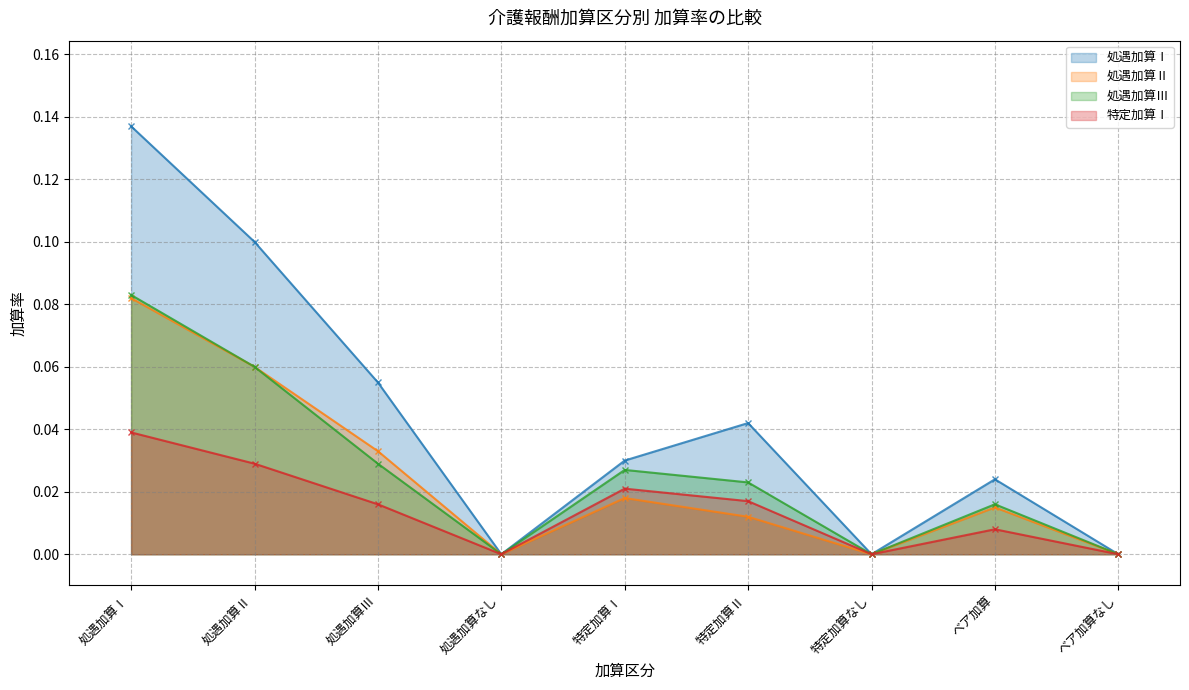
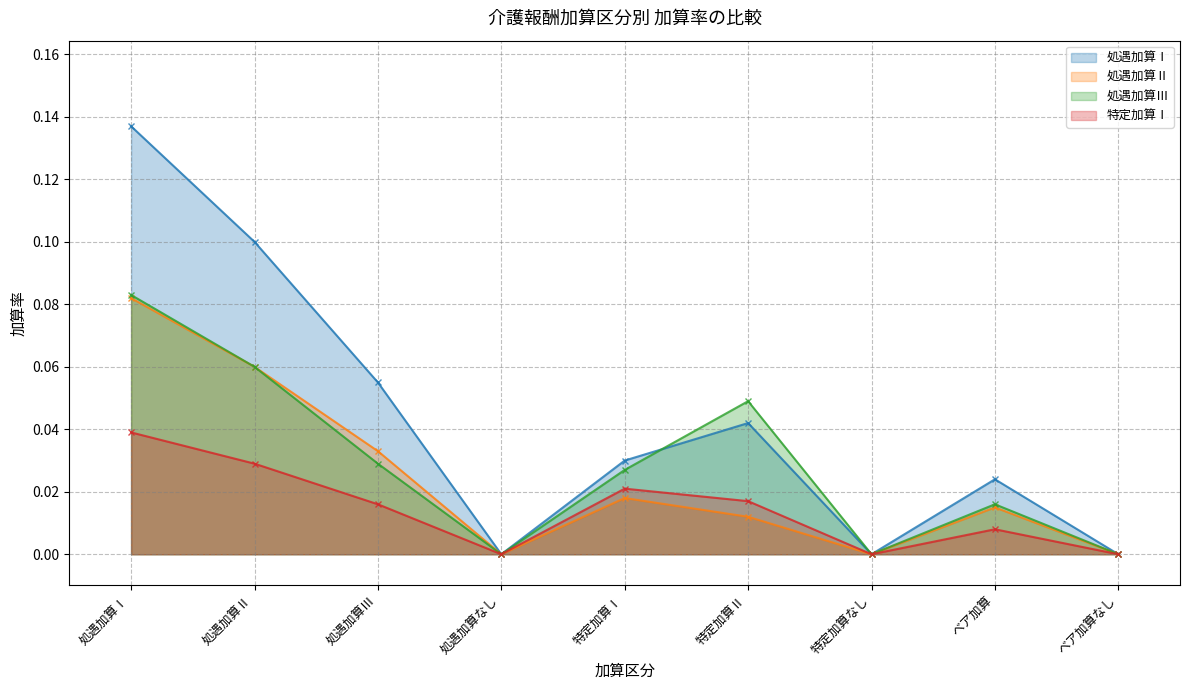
処遇加算Ⅲ, 特定加算Ⅱ: 0.023 -> 0.049
